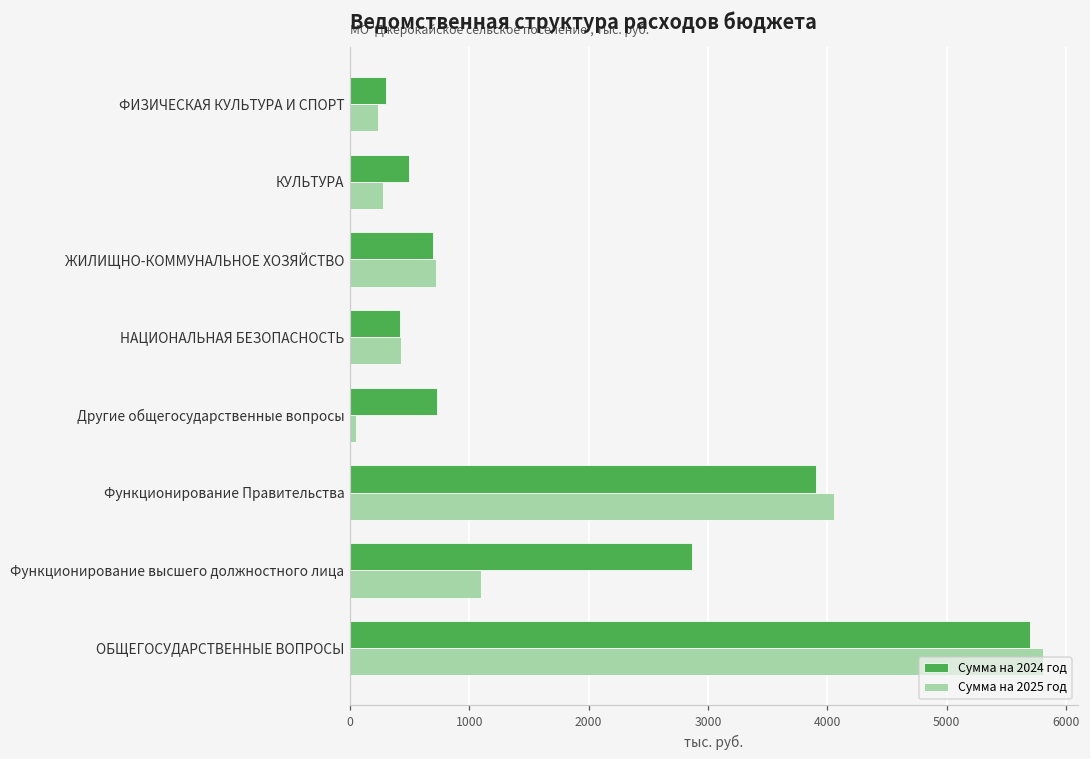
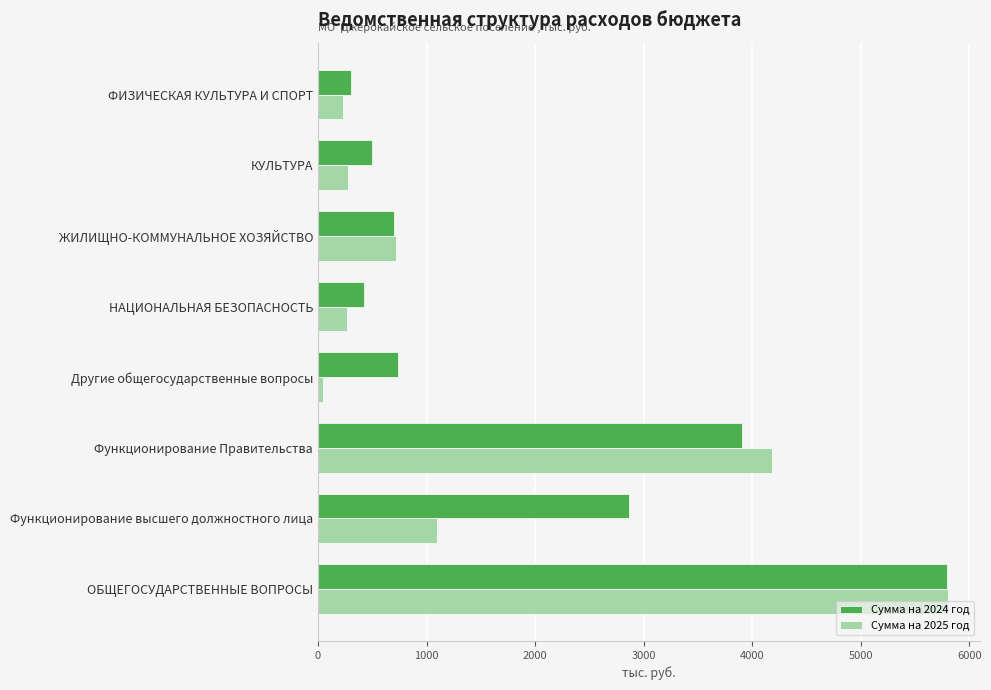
Сумма на 2025 год, НАЦИОНАЛЬНАЯ БЕЗОПАСНОСТЬ: 430 -> 270
Сумма на 2025 год, Функционирование Правительства: 4050 -> 4180
Сумма на 2024 год, ОБЩЕГОСУДАРСТВЕННЫЕ ВОПРОСЫ: 5690 -> 5800
